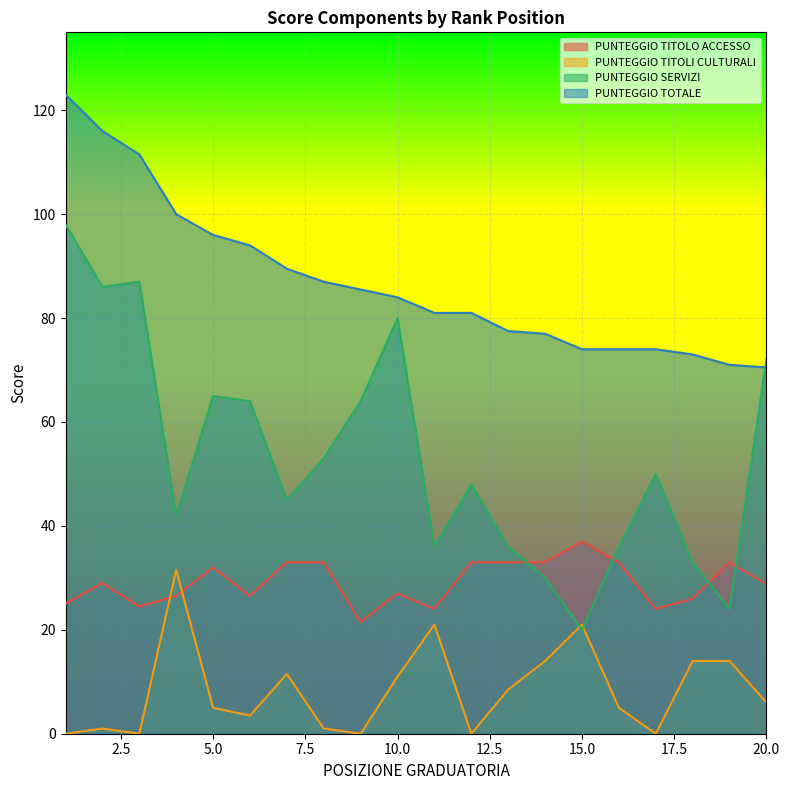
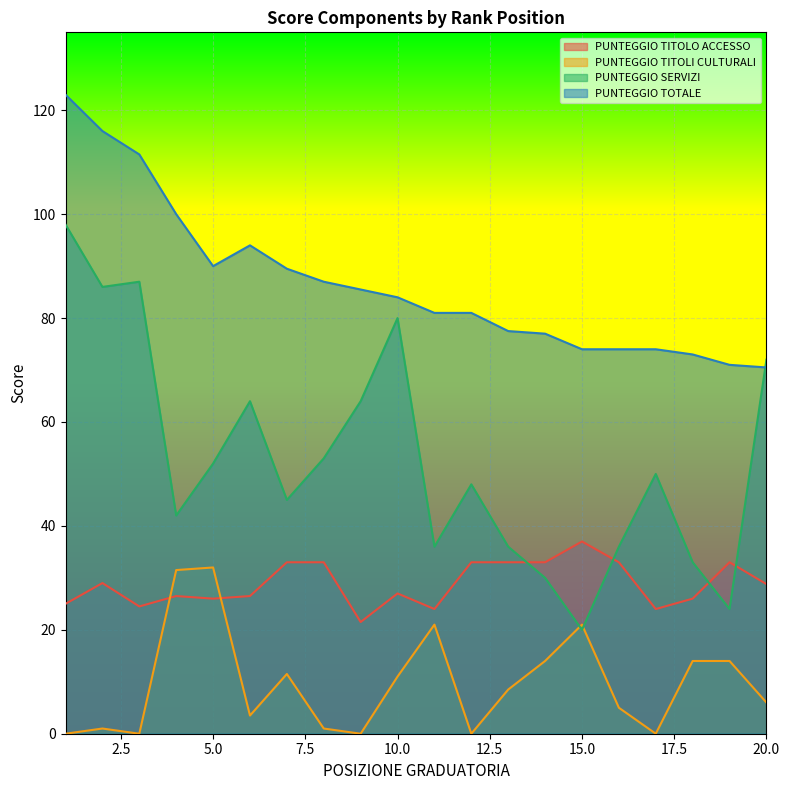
PUNTEGGIO TITOLO ACCESSO, 5.0: 32 -> 26
PUNTEGGIO TITOLI CULTURALI, 5.0: 5 -> 32
PUNTEGGIO SERVIZI, 5.0: 65 -> 52
PUNTEGGIO TOTALE, 5.0: 96 -> 90
